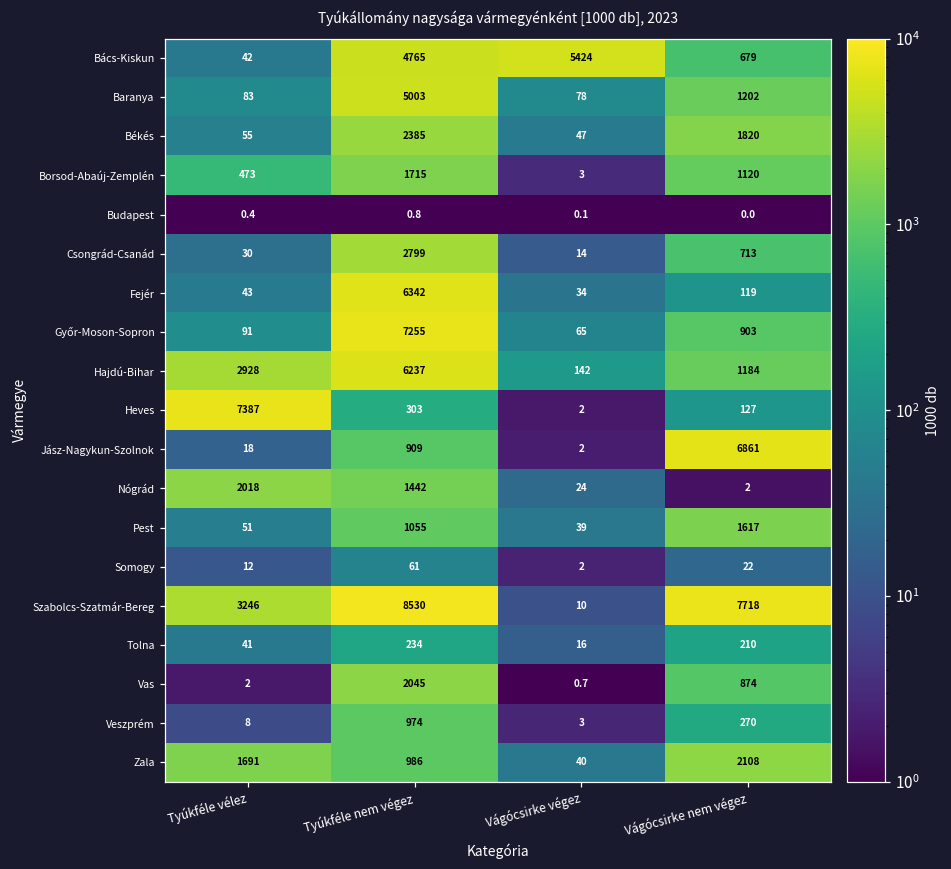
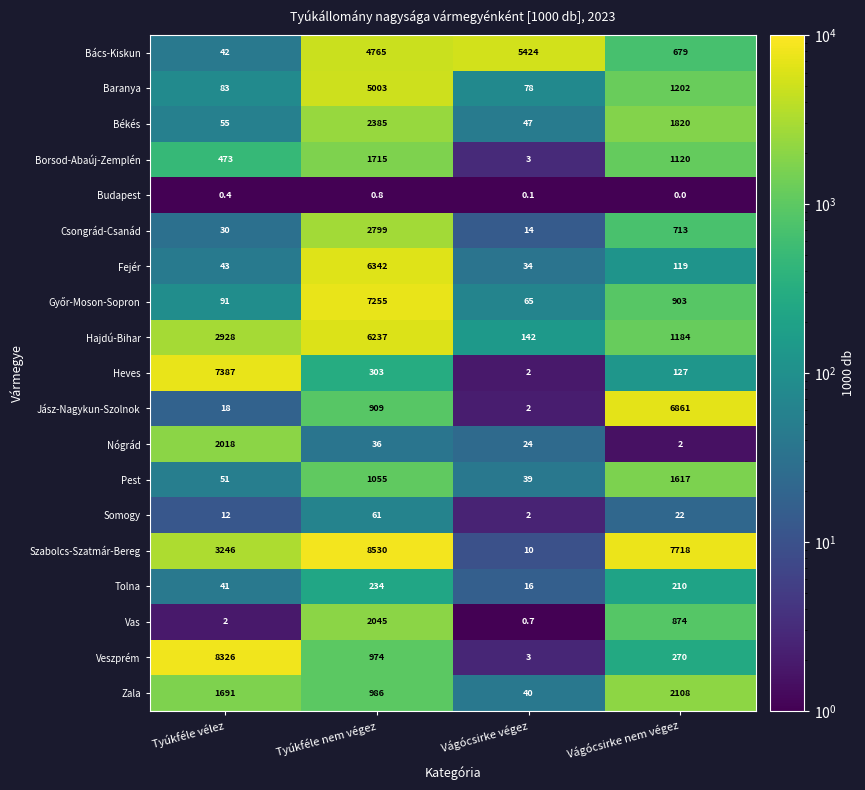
Nógrád, Tyúkféle nem végez: 1442 -> 36
Veszprém, Tyúkféle vélez: 8 -> 8326
